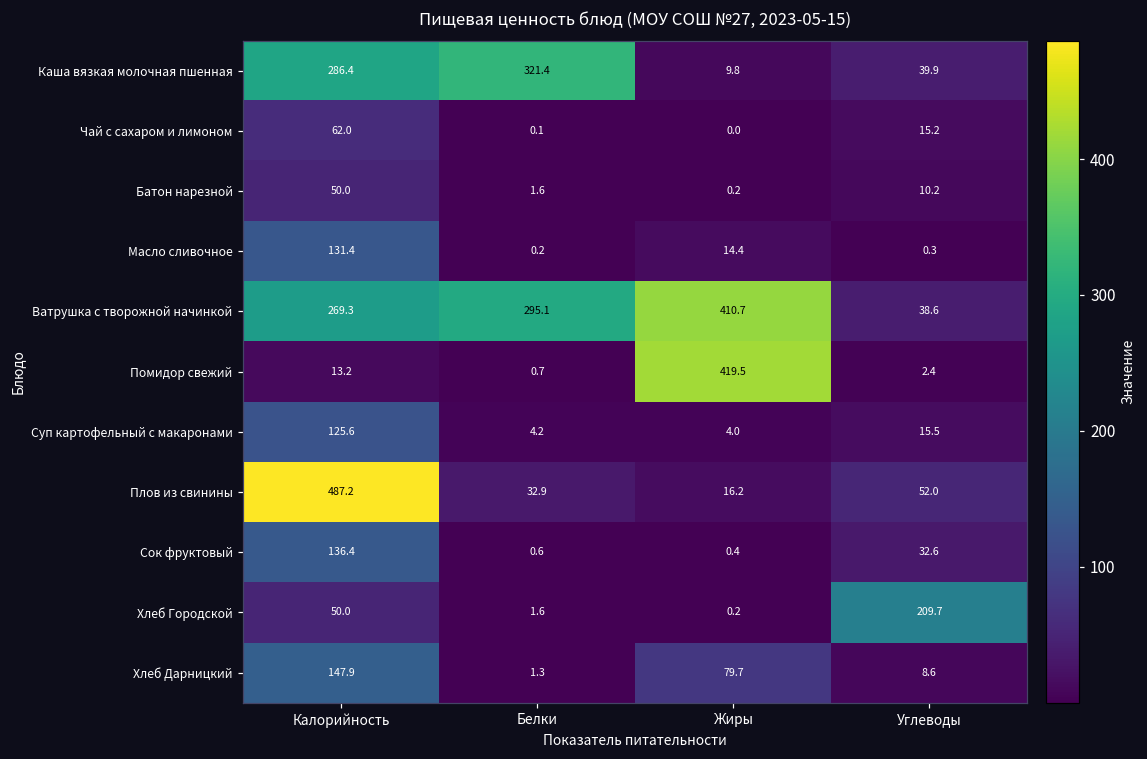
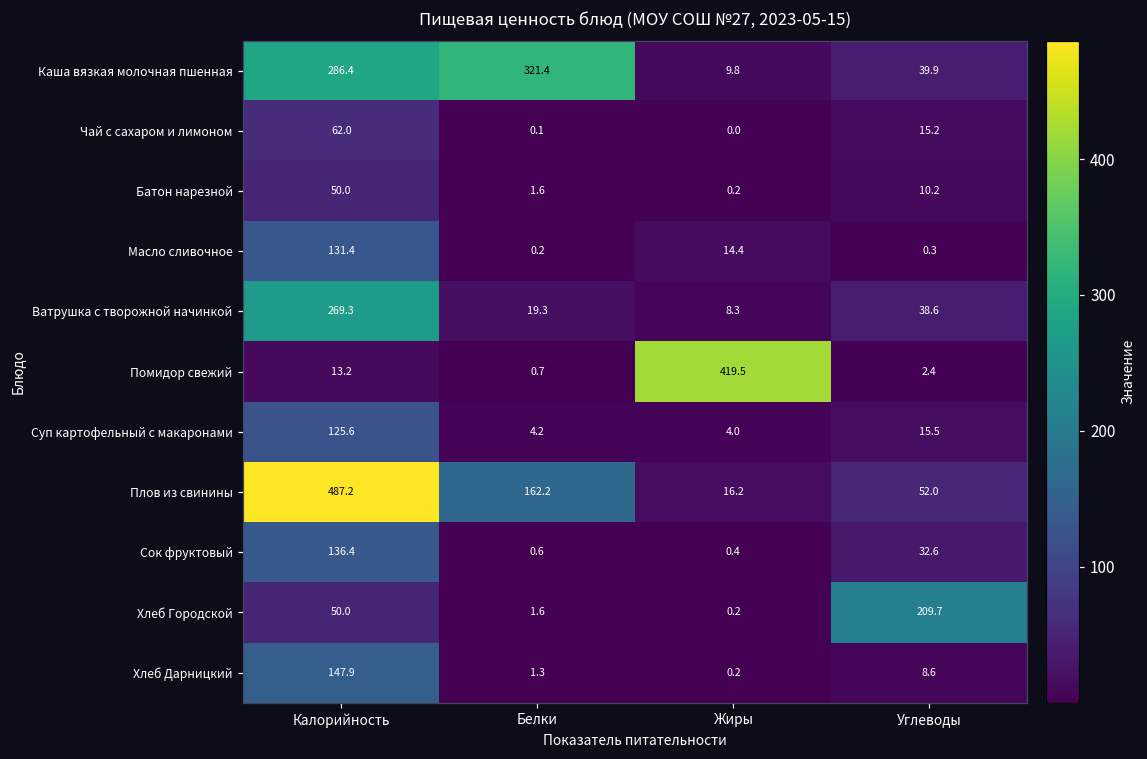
Ватрушка с творожной начинкой, Белки: 295.1 -> 19.3
Ватрушка с творожной начинкой, Жиры: 410.7 -> 8.3
Плов из свинины, Белки: 32.9 -> 162.2
Хлеб Дарницкий, Жиры: 79.7 -> 0.2
